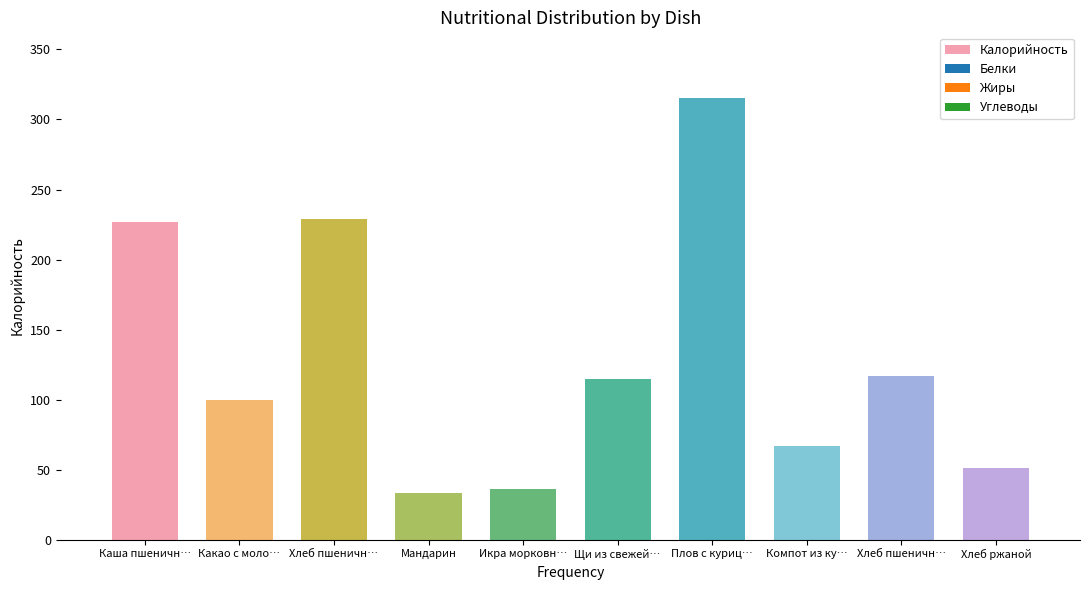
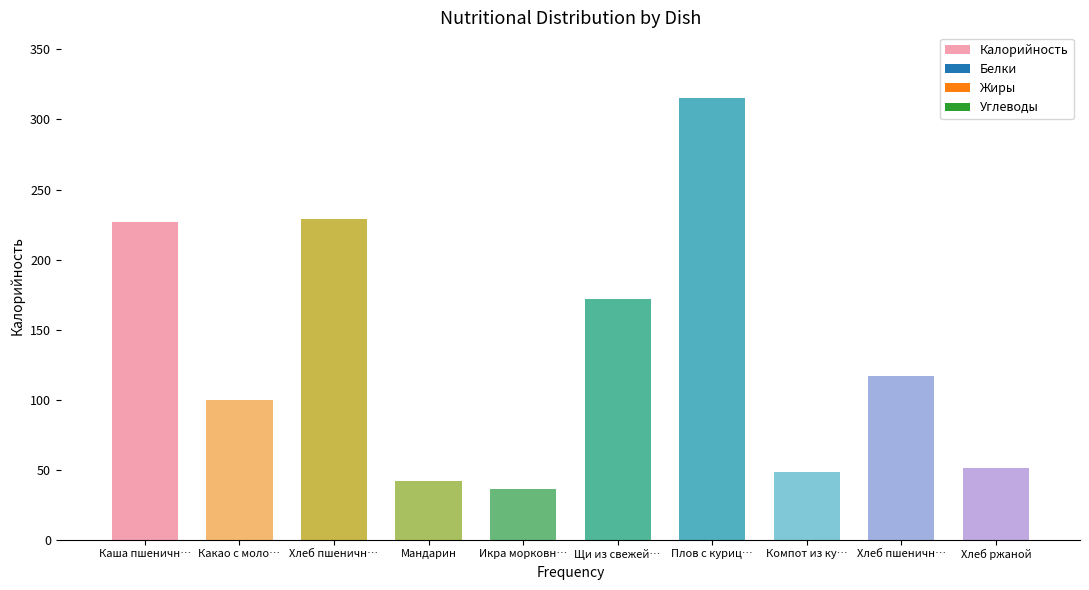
Калорийность, Мандарин: 33 -> 42
Калорийность, Щи из свежей…: 115 -> 172
Калорийность, Компот из ку…: 67 -> 48
